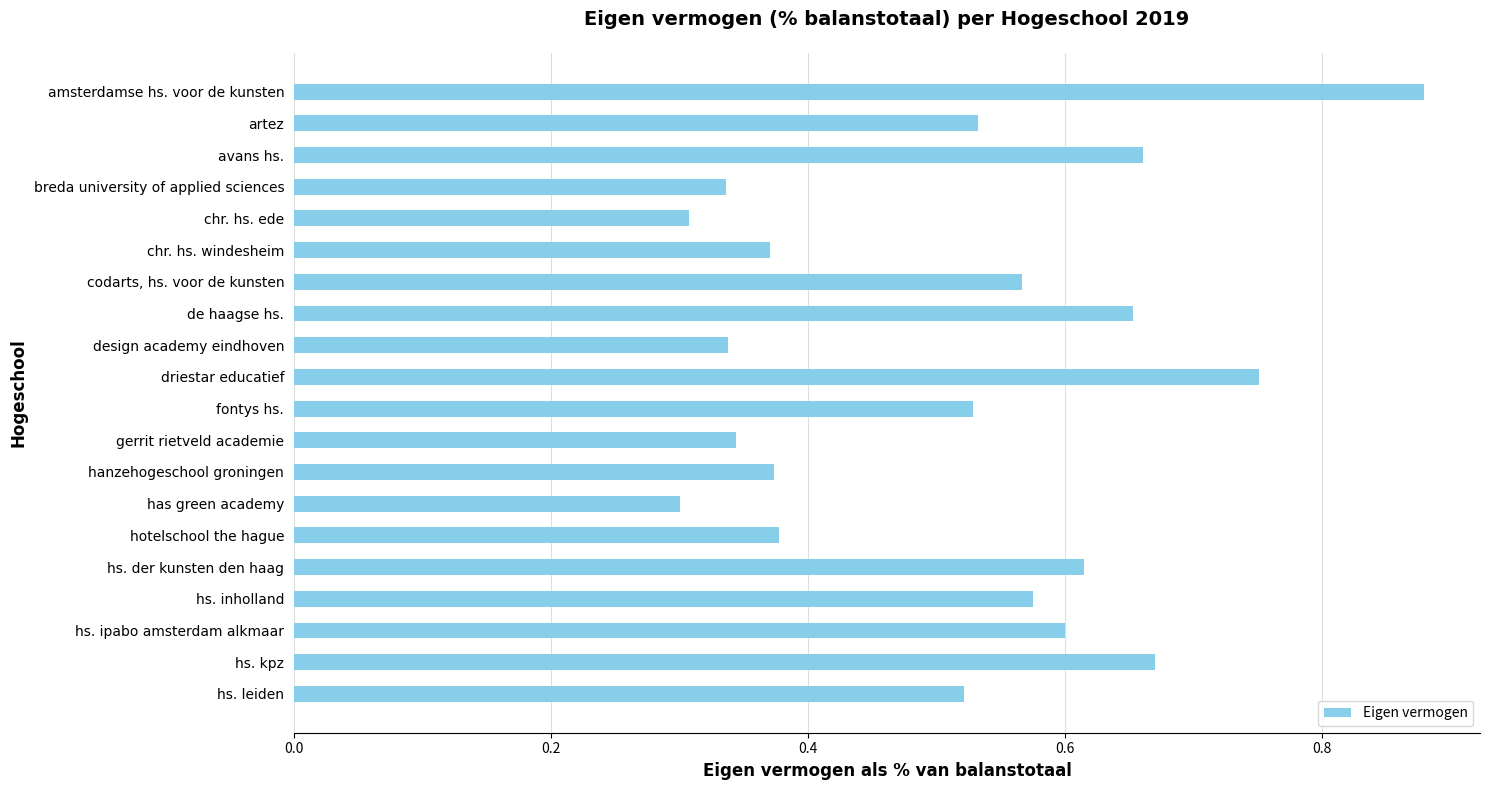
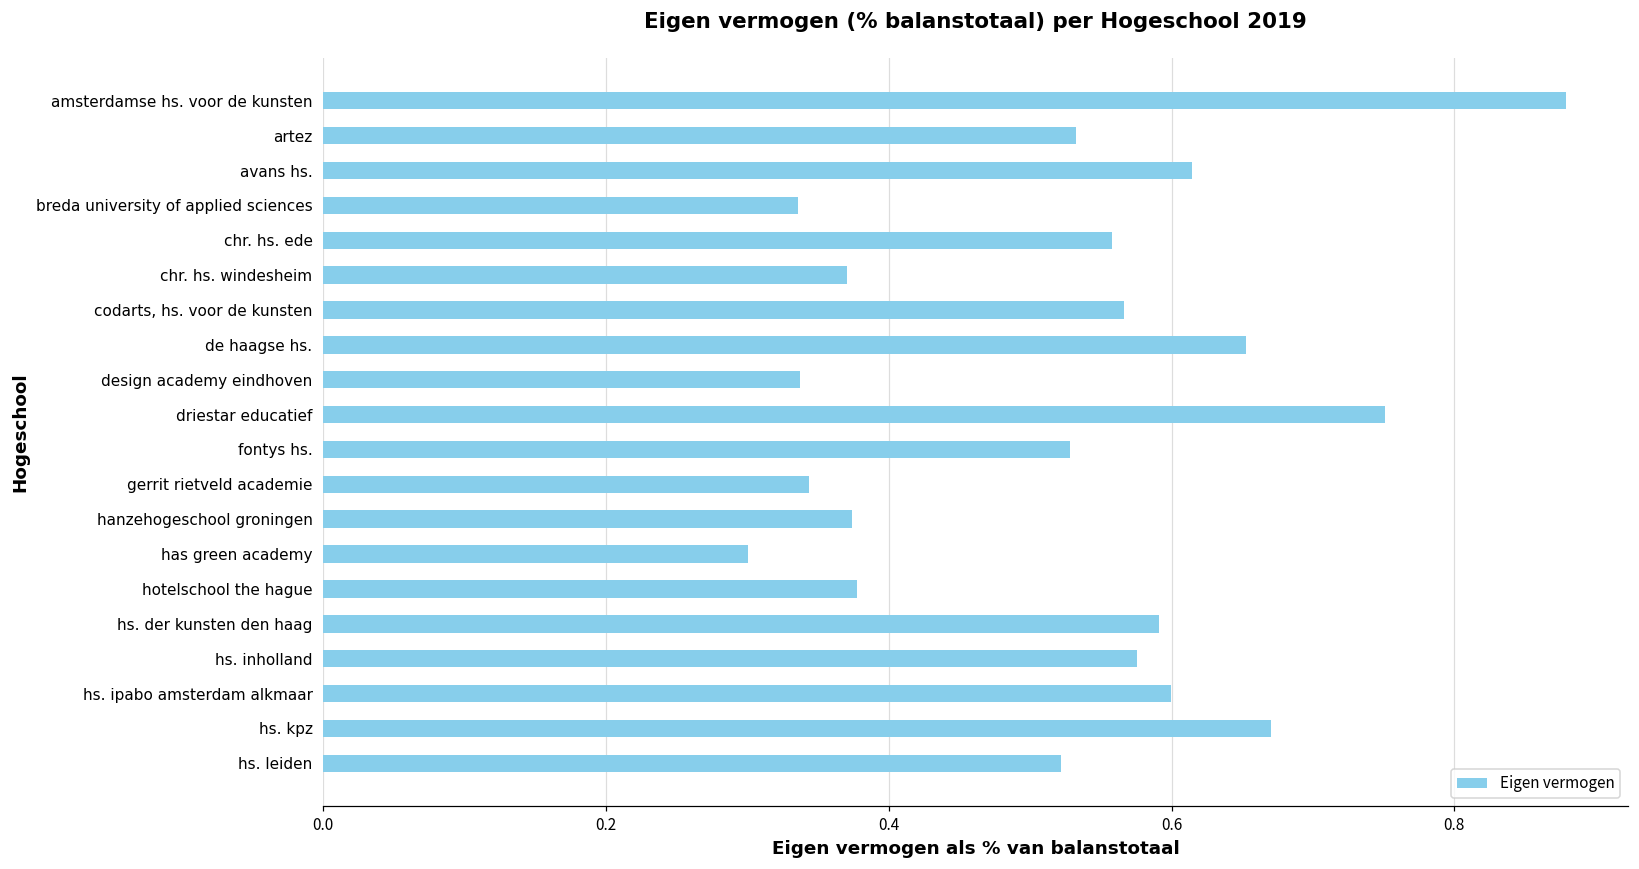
avans hs.: 0.660 -> 0.615
chr. hs. ede: 0.308 -> 0.558
hs. der kunsten den haag: 0.614 -> 0.591
